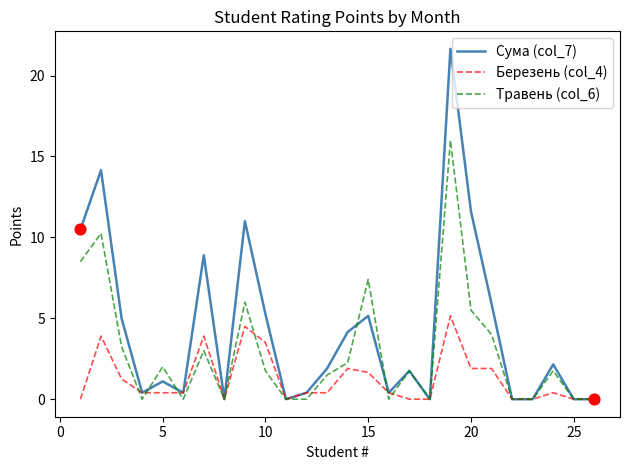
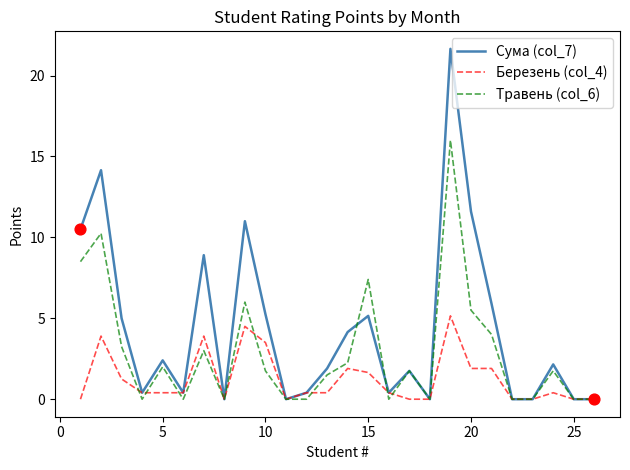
Сума (col_7), 5: 1.1 -> 2.4
